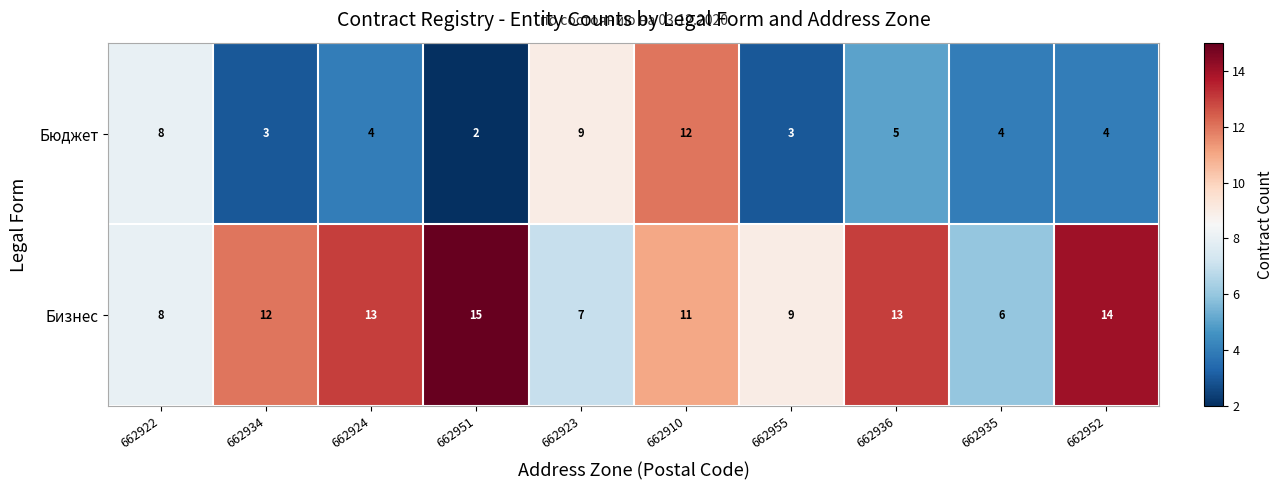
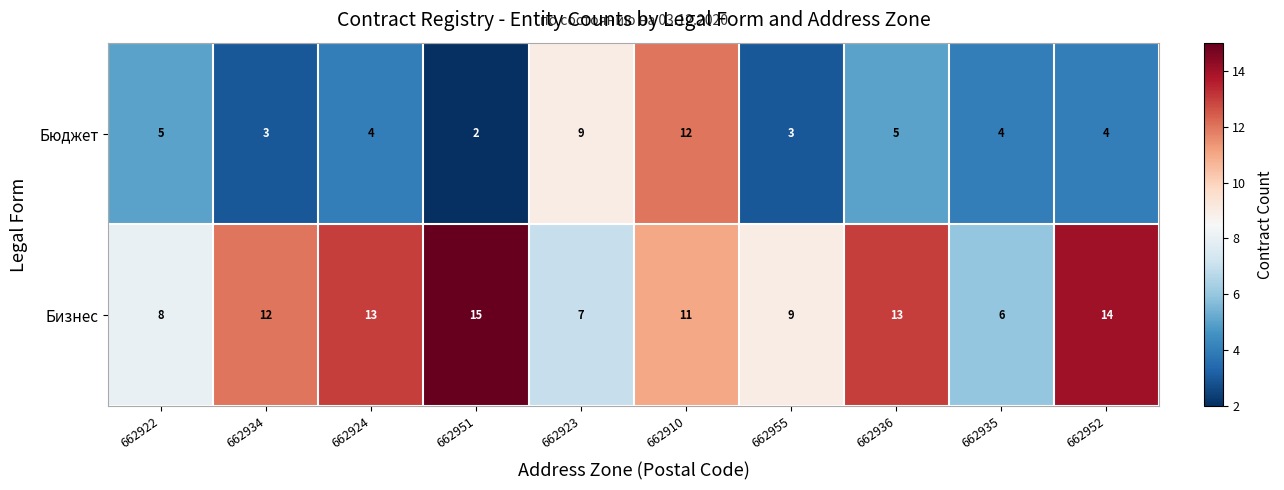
Бюджет, 662922: 8 -> 5
